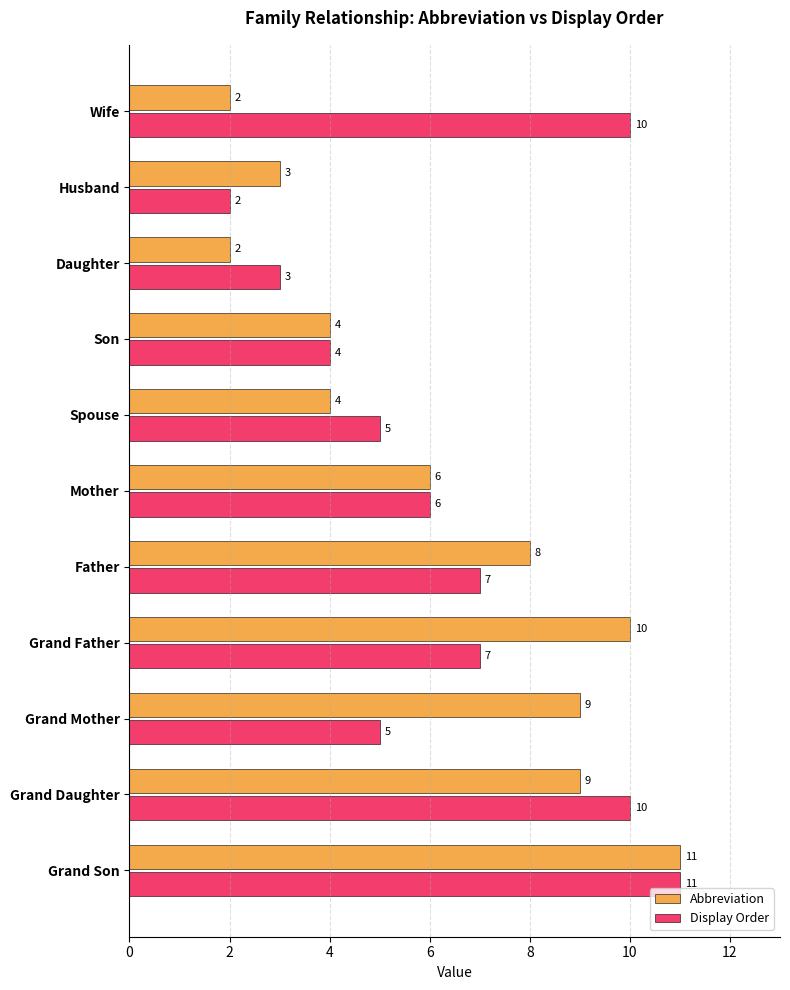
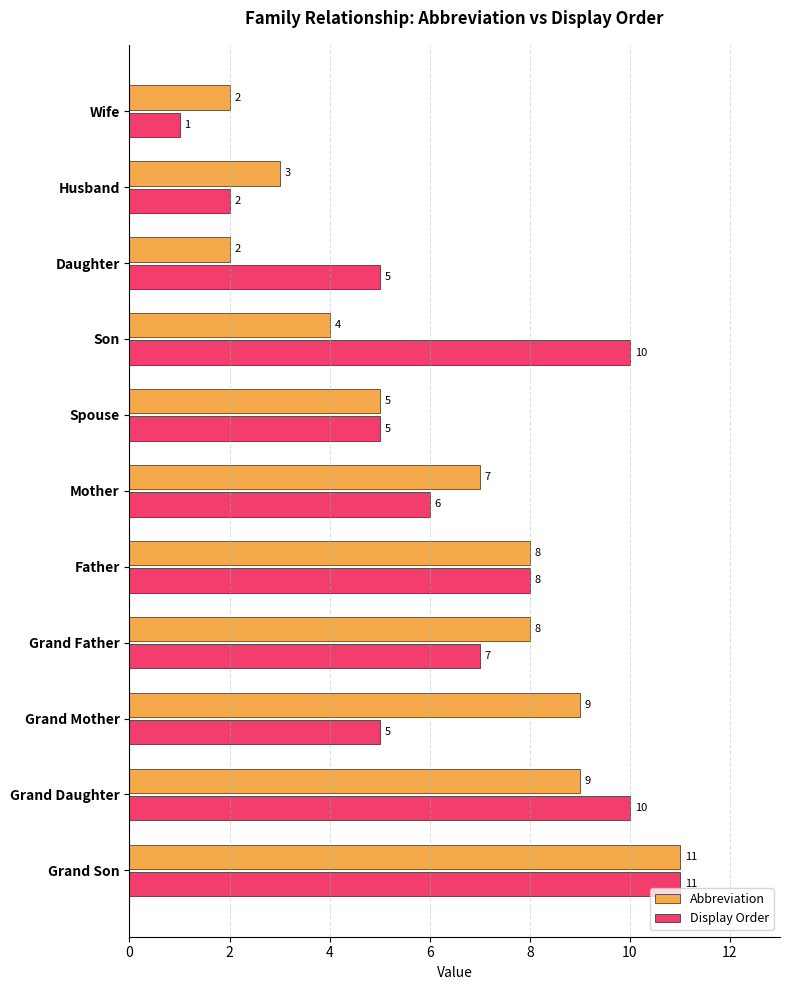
Display Order, Wife: 10 -> 1
Display Order, Daughter: 3 -> 5
Display Order, Son: 4 -> 10
Abbreviation, Spouse: 4 -> 5
Abbreviation, Mother: 6 -> 7
Display Order, Father: 7 -> 8
Abbreviation, Grand Father: 10 -> 8
